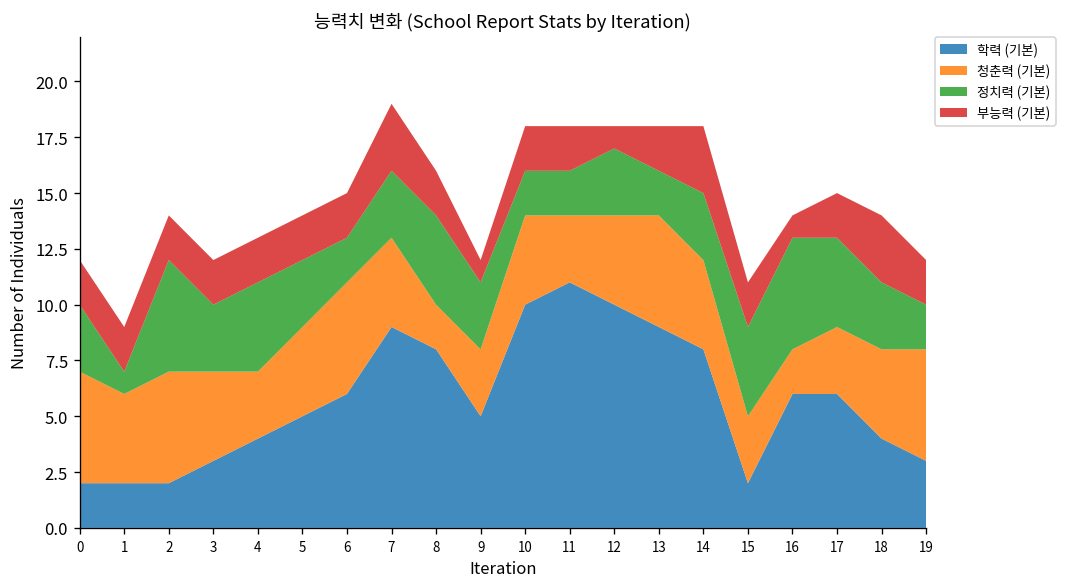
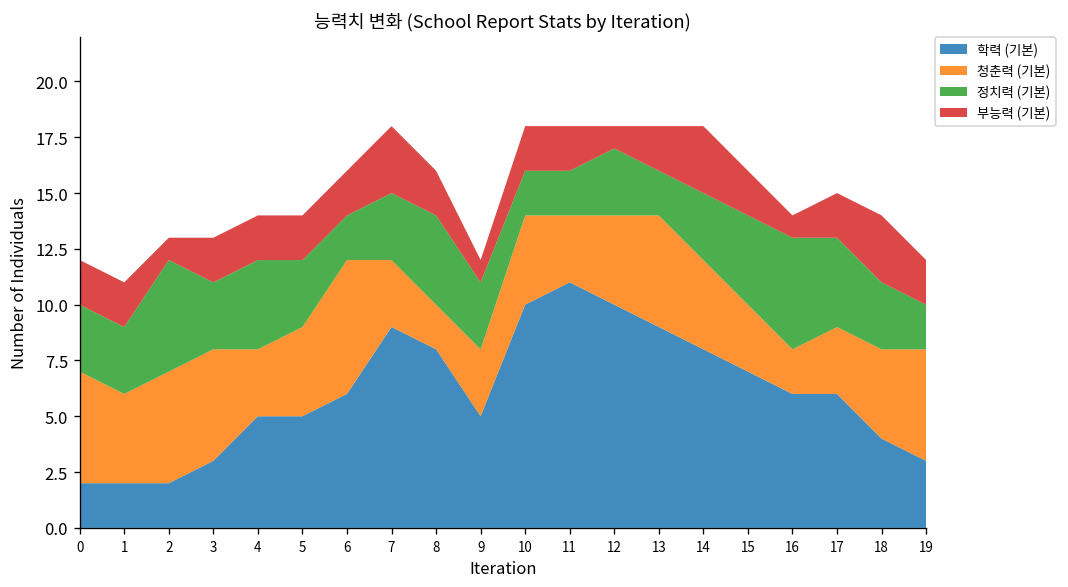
정치력 (기본), 1: 1 -> 3
부능력 (기본), 2: 2 -> 1
청춘력 (기본), 3: 4 -> 5
학력 (기본), 4: 4 -> 5
청춘력 (기본), 6: 5 -> 6
청춘력 (기본), 7: 4 -> 3
학력 (기본), 15: 2 -> 7
